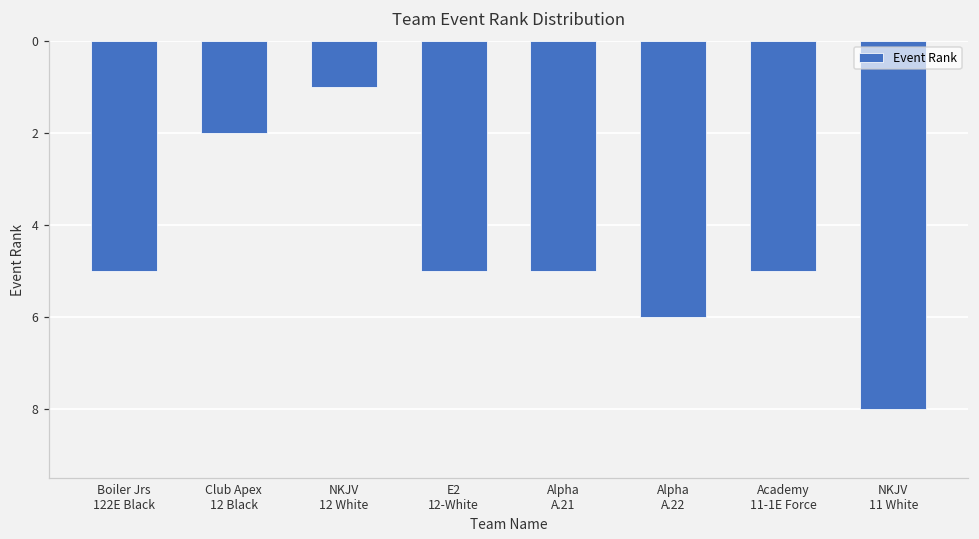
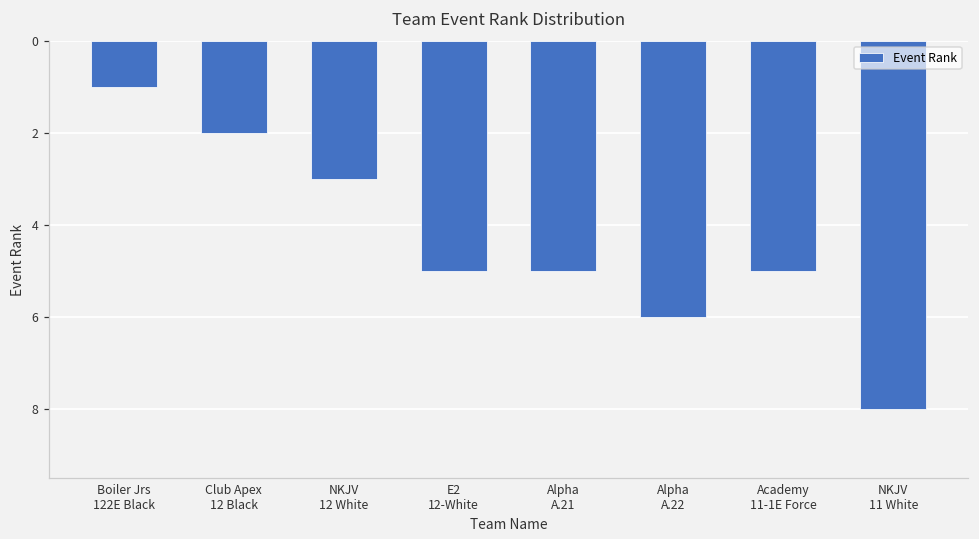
Boiler Jrs 122E Black: 5 -> 1
NKJV 12 White: 1 -> 3
